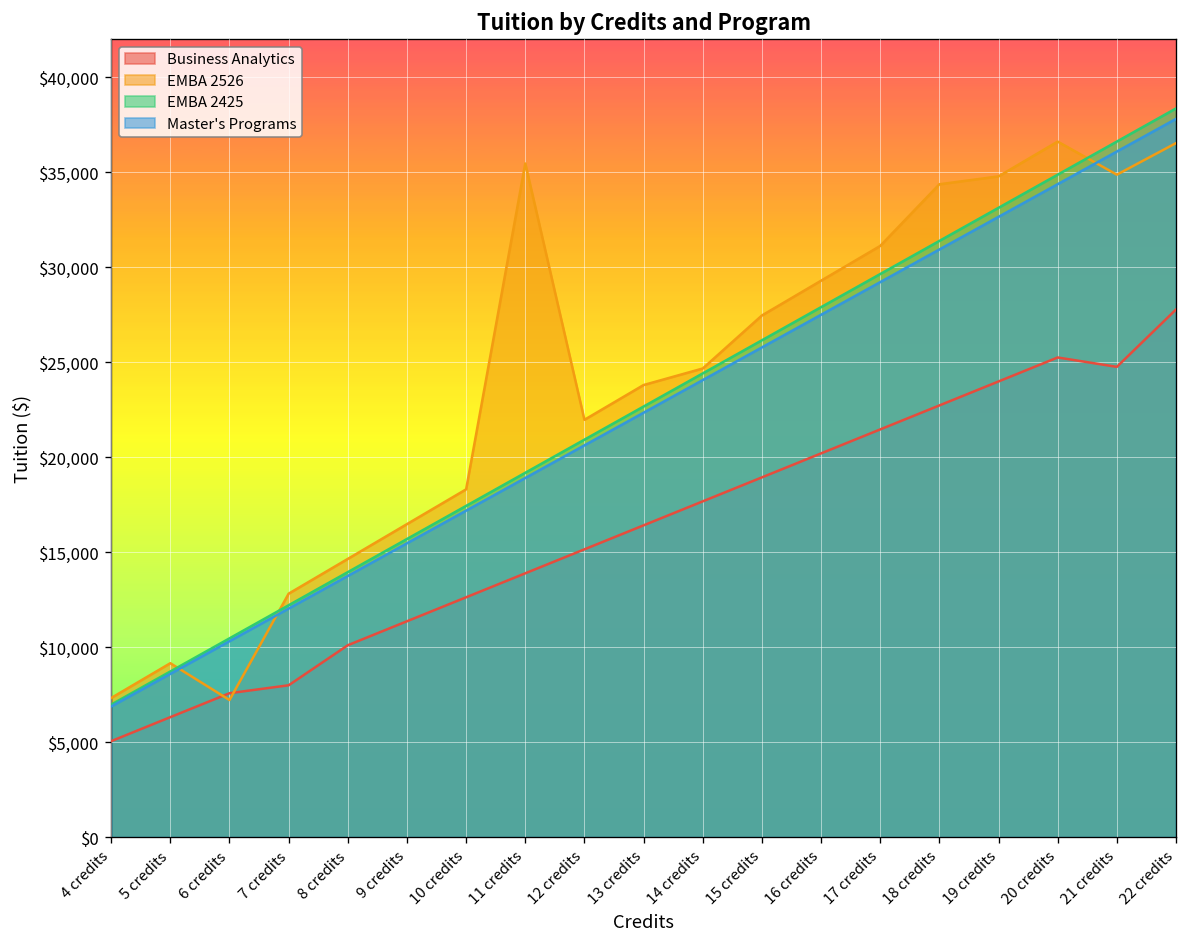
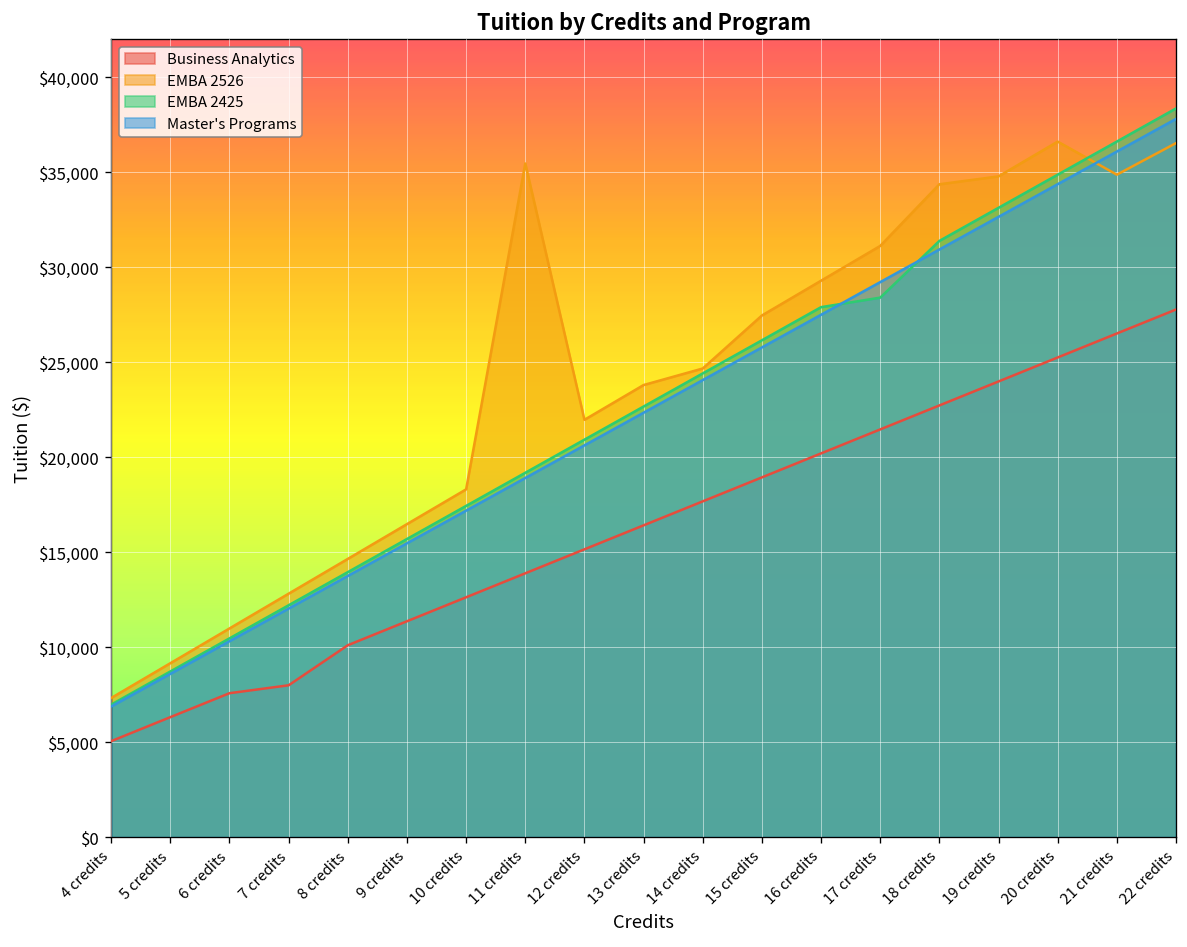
EMBA 2526, 6 credits: $7,200 -> $11,000
EMBA 2425, 17 credits: $29,600 -> $28,400
Business Analytics, 21 credits: $24,700 -> $26,500
